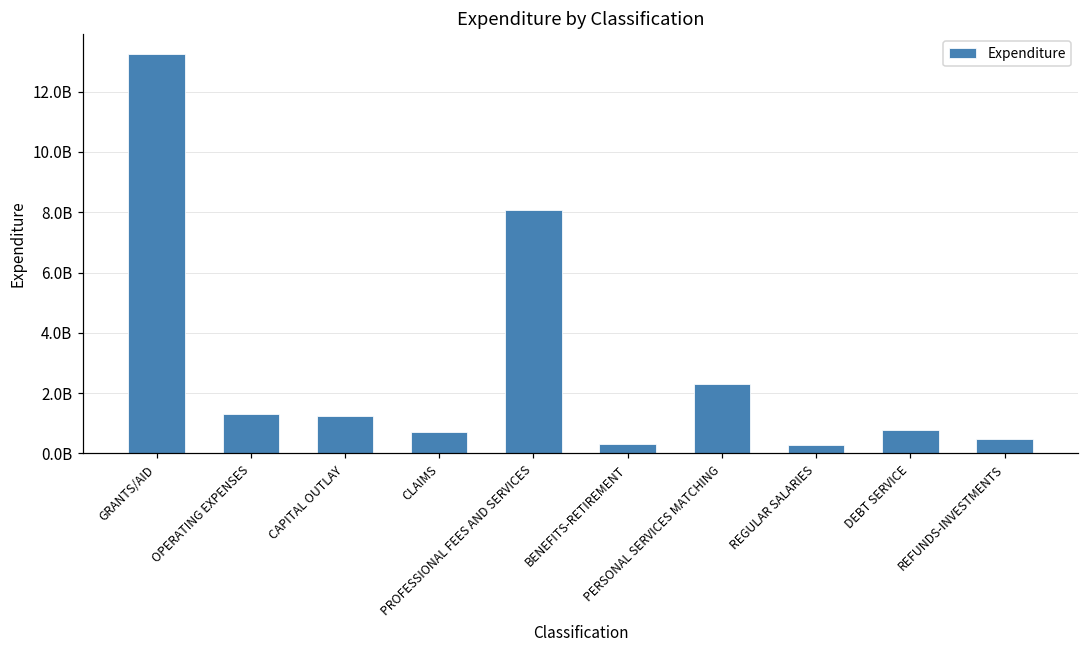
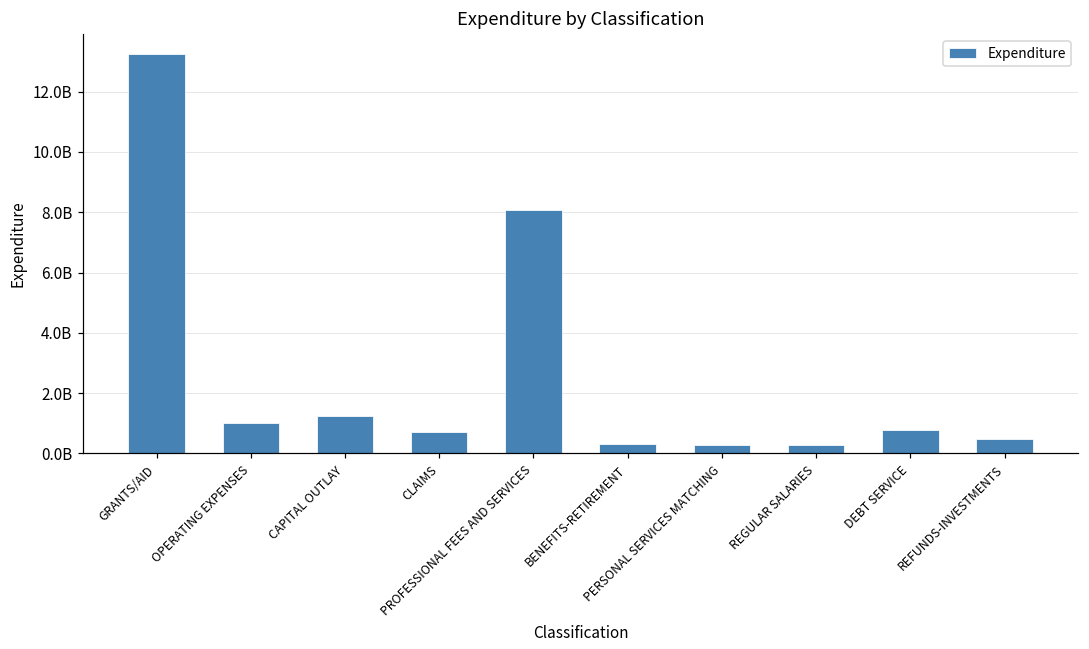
OPERATING EXPENSES: 1300000000 -> 1000000000
PERSONAL SERVICES MATCHING: 2300000000 -> 300000000
